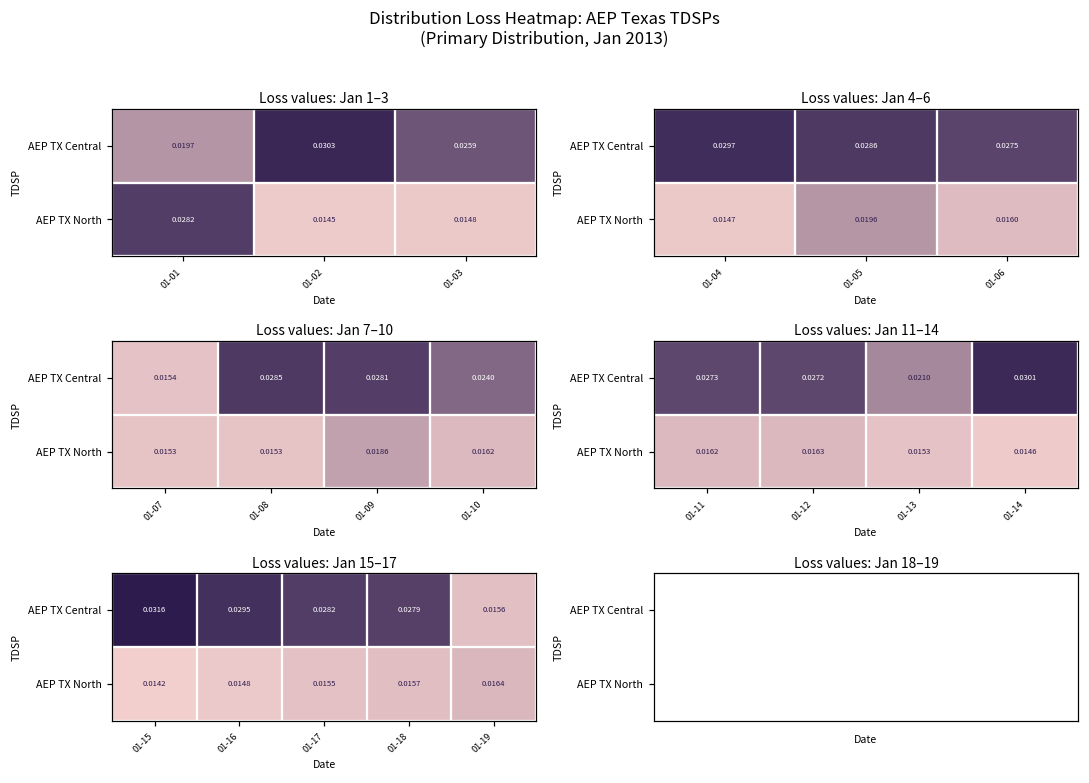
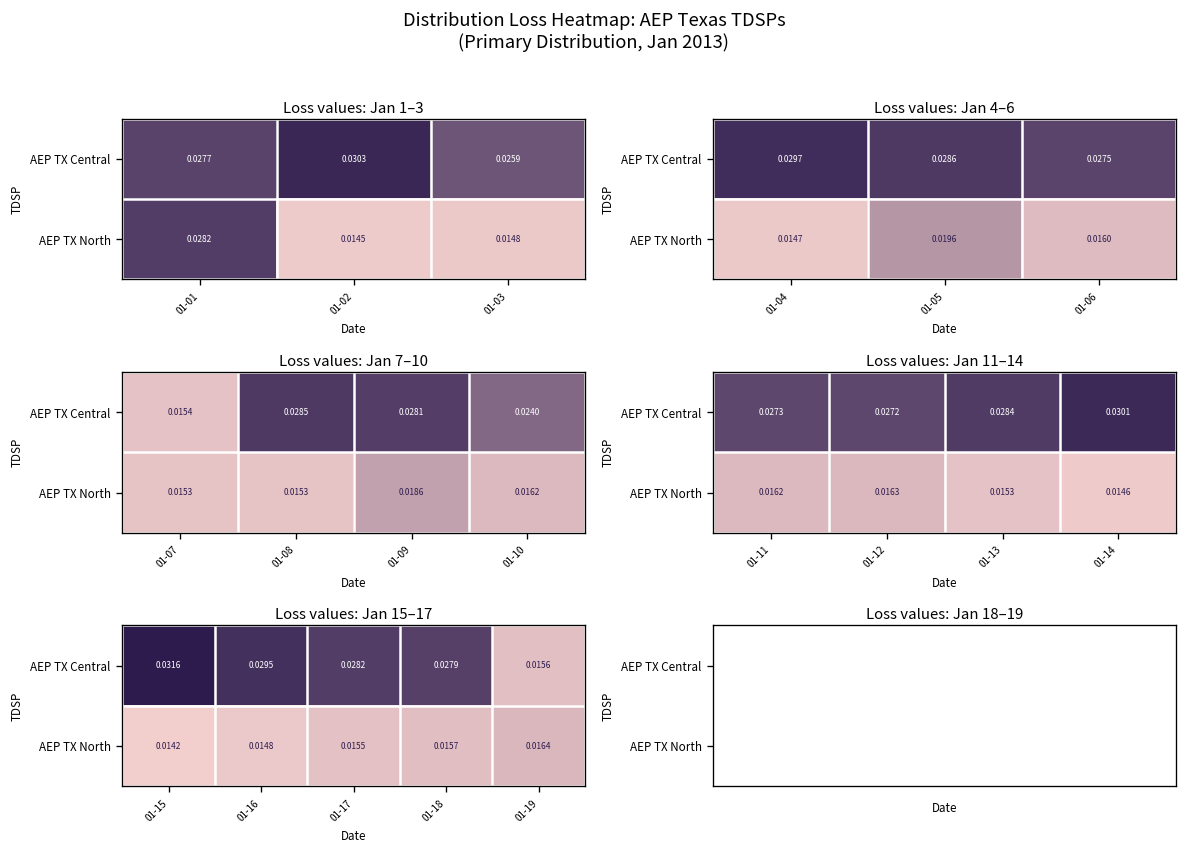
Loss values: Jan 1–3, AEP TX Central, 01-01: 0.0197 -> 0.0277
Loss values: Jan 11–14, AEP TX Central, 01-13: 0.0210 -> 0.0284
